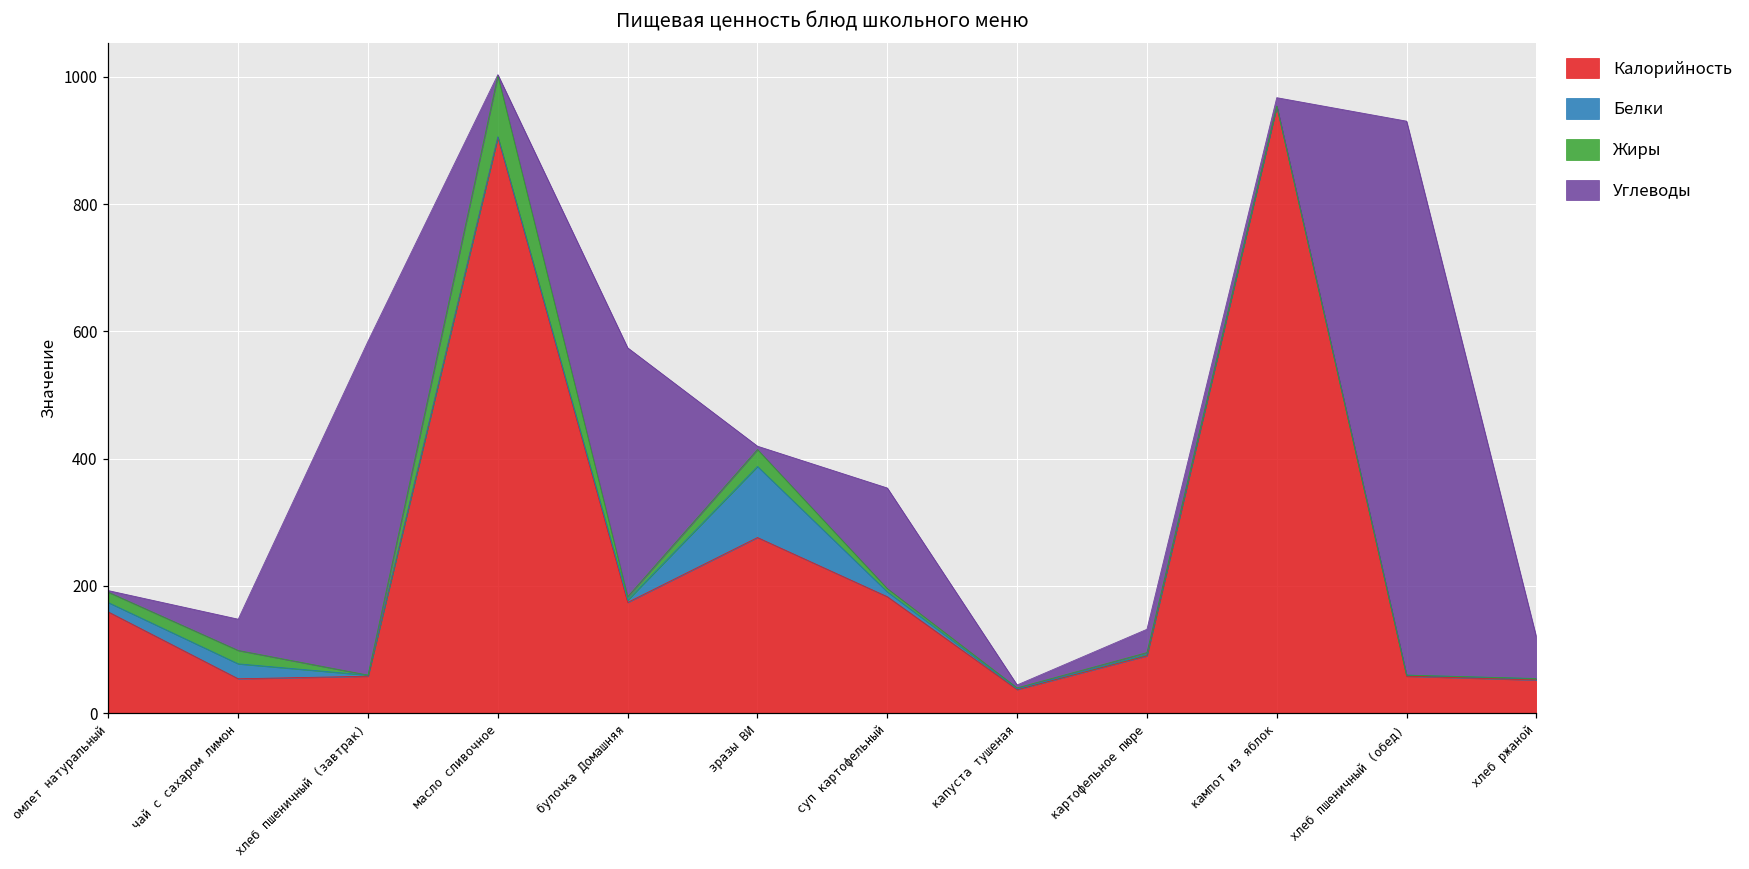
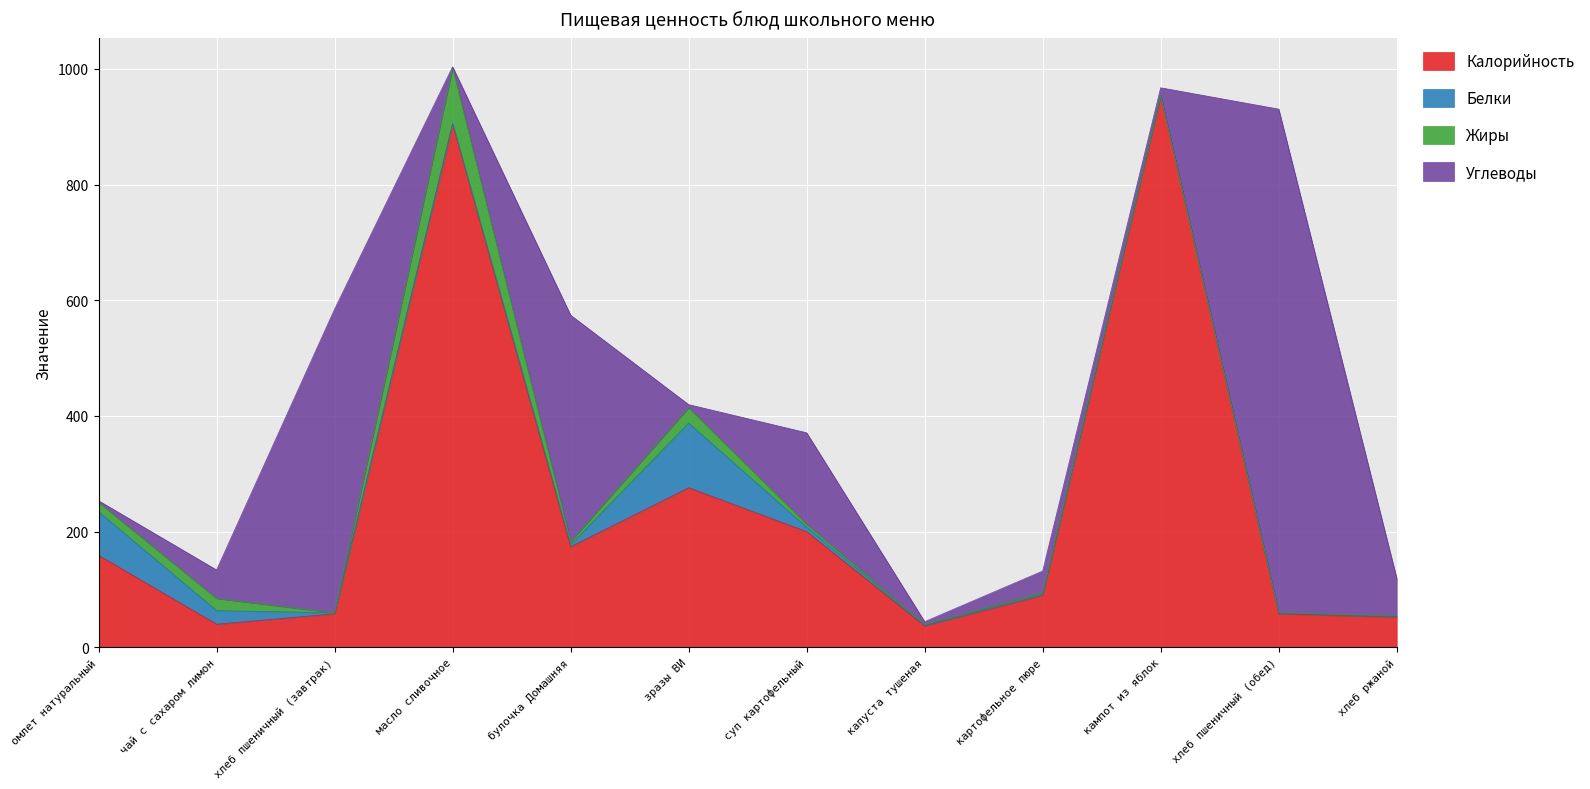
Белки, омлет натуральный: 10 -> 80
Калорийность, чай с сахаром лимон: 50 -> 40
Калорийность, суп картофельный: 180 -> 200
